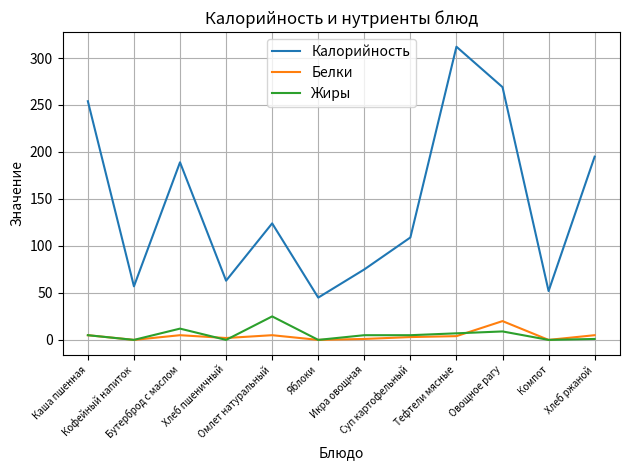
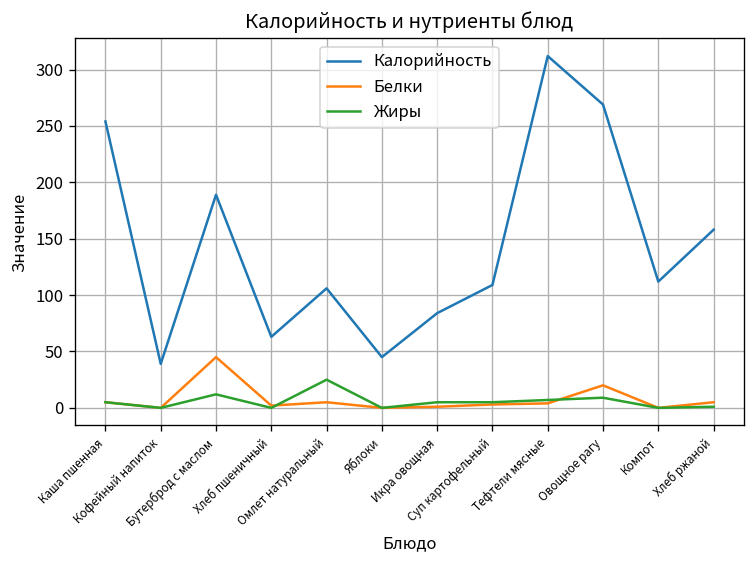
Калорийность, Кофейный напиток: 60 -> 40
Белки, Бутерброд с маслом: 10 -> 50
Калорийность, Омлет натуральный: 120 -> 110
Калорийность, Икра овощная: 75 -> 84
Калорийность, Компот: 50 -> 110
Калорийность, Хлеб ржаной: 200 -> 160
